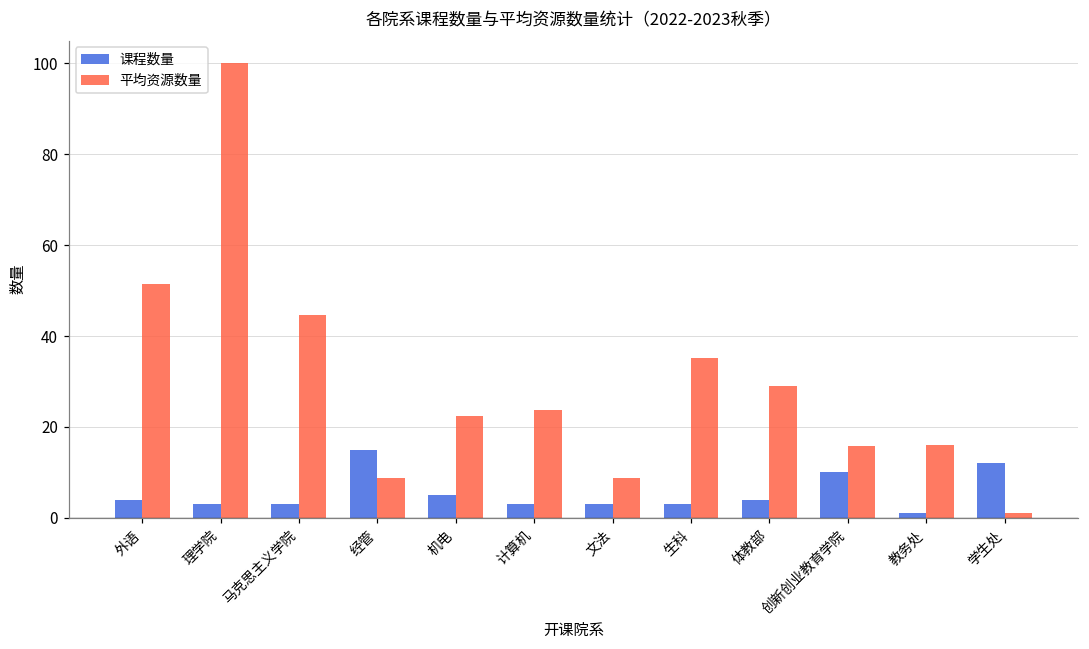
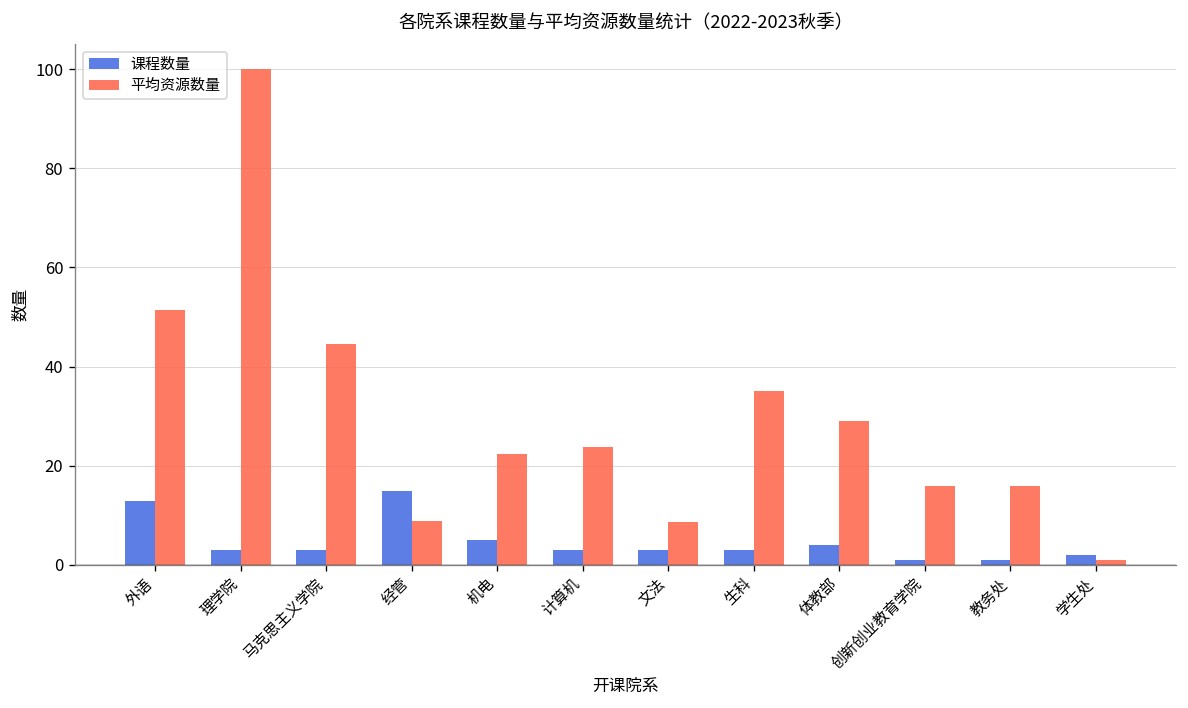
课程数量, 外语: 4 -> 13
课程数量, 创新创业教育学院: 10 -> 1
课程数量, 学生处: 12 -> 2
